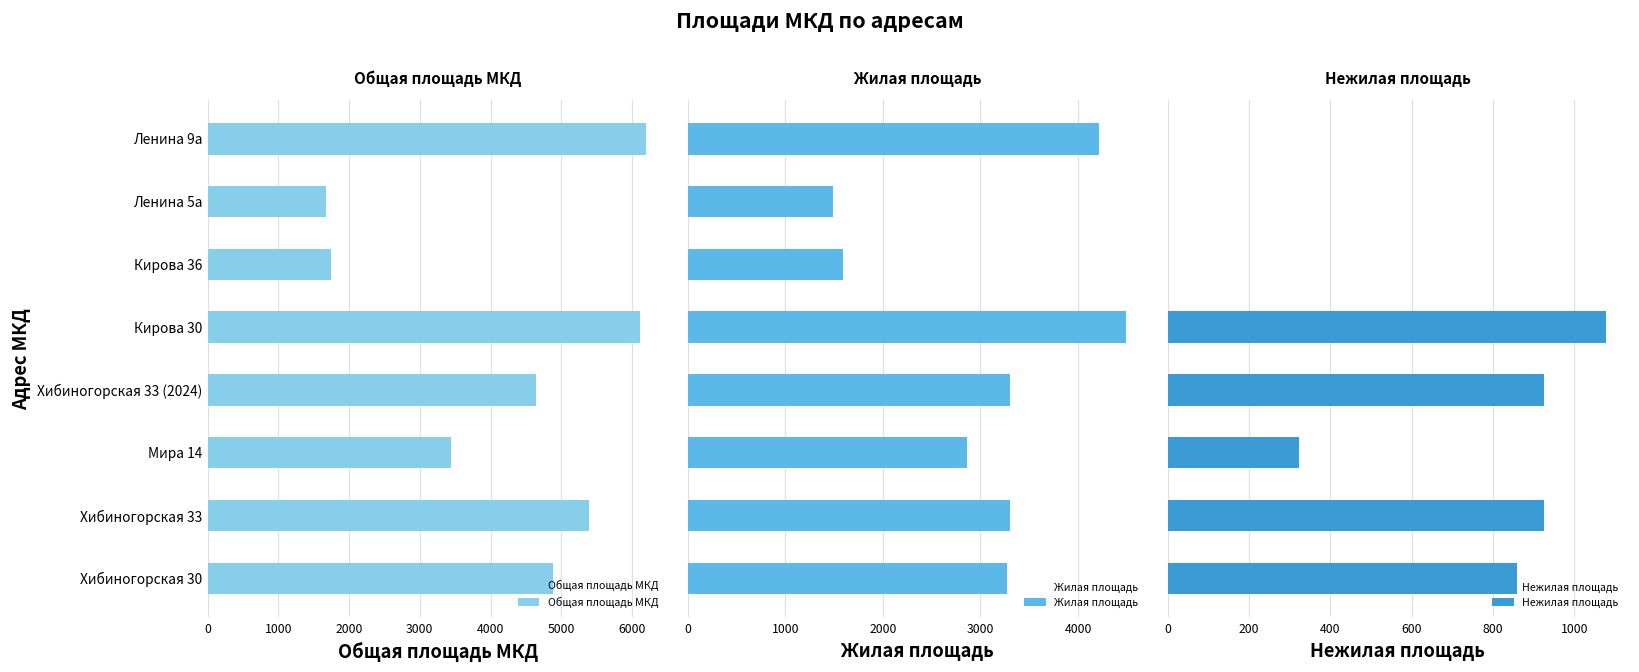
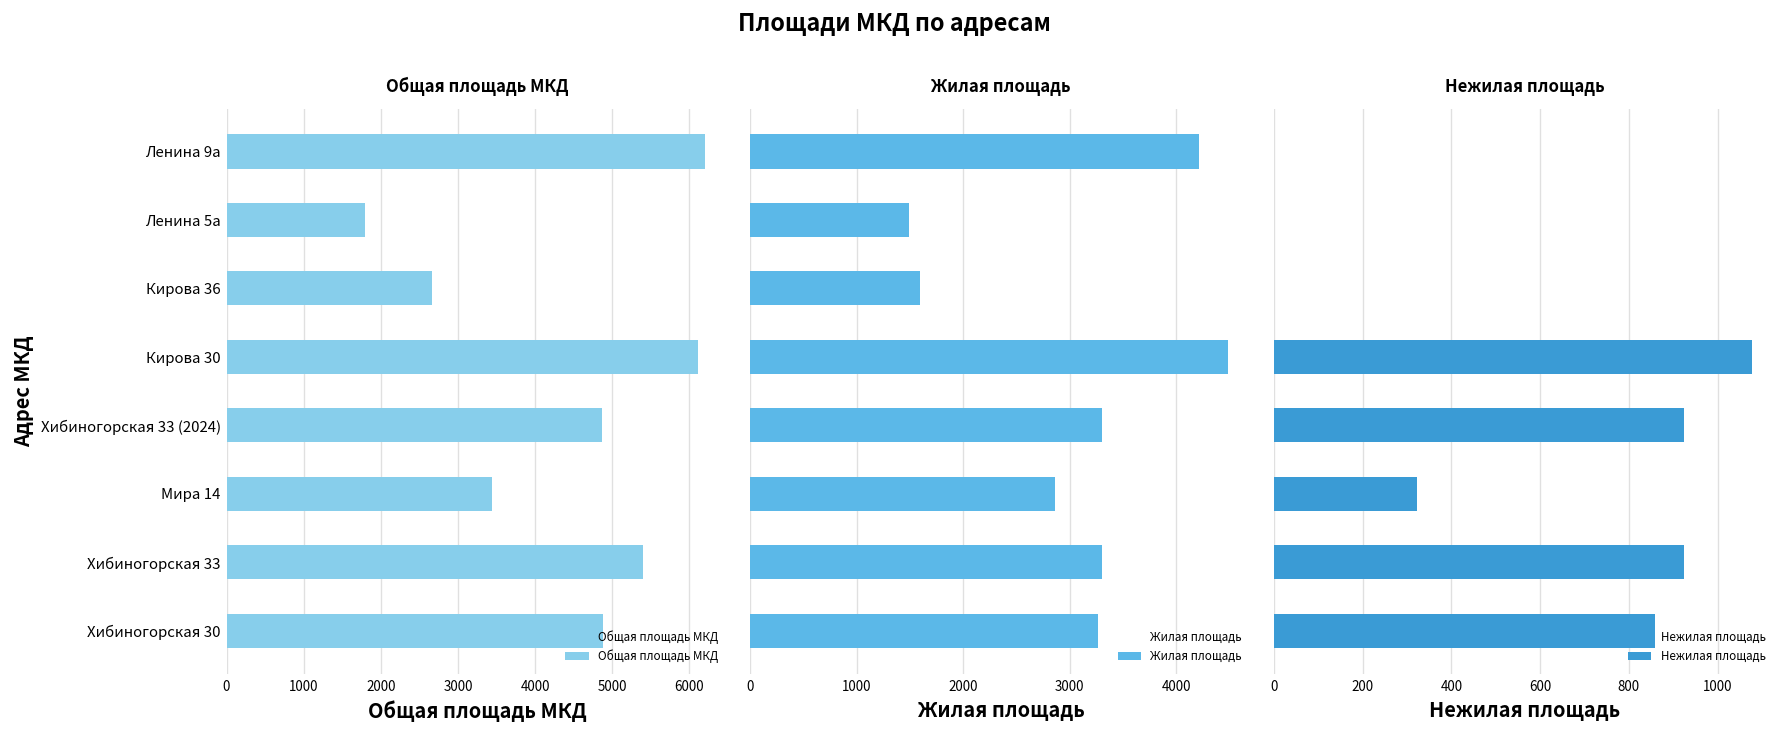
Общая площадь МКД, Ленина 5а: 1700 -> 1800
Общая площадь МКД, Кирова 36: 1700 -> 2700
Общая площадь МКД, Хибиногорская 33 (2024): 4600 -> 4900
